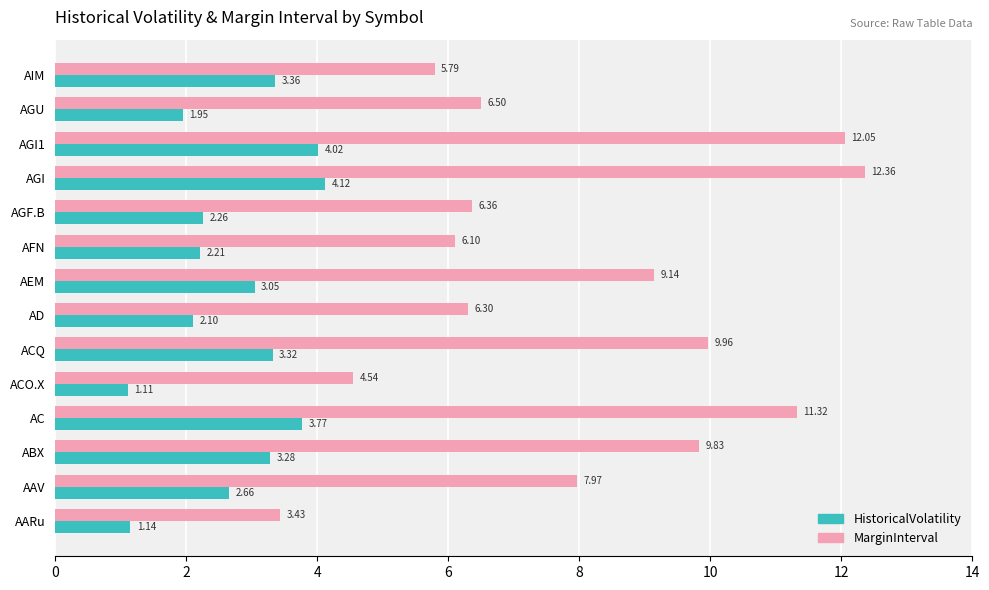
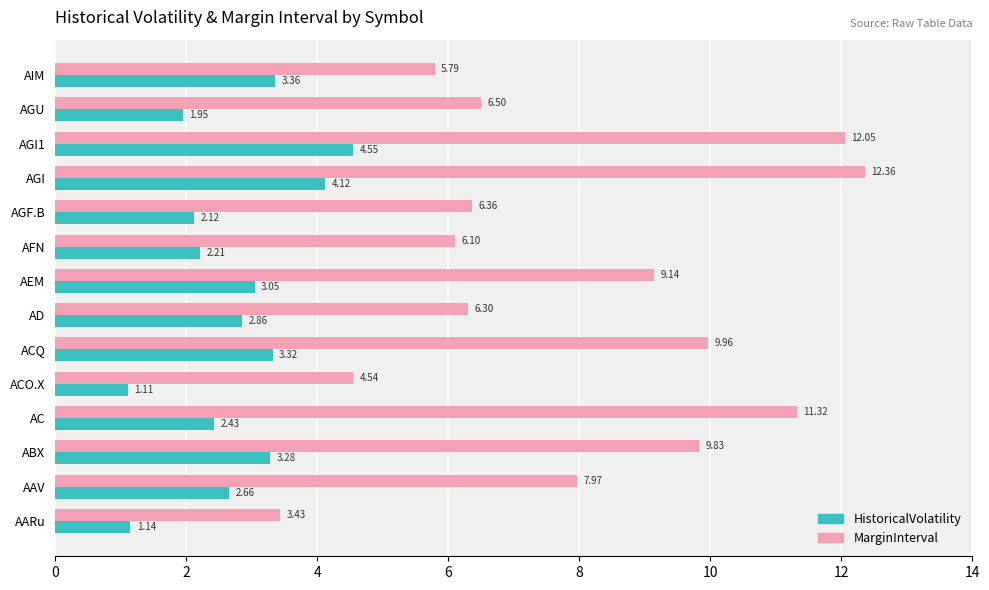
HistoricalVolatility, AGI1: 4.02 -> 4.55
HistoricalVolatility, AGF.B: 2.26 -> 2.12
HistoricalVolatility, AD: 2.10 -> 2.86
HistoricalVolatility, AC: 3.77 -> 2.43
